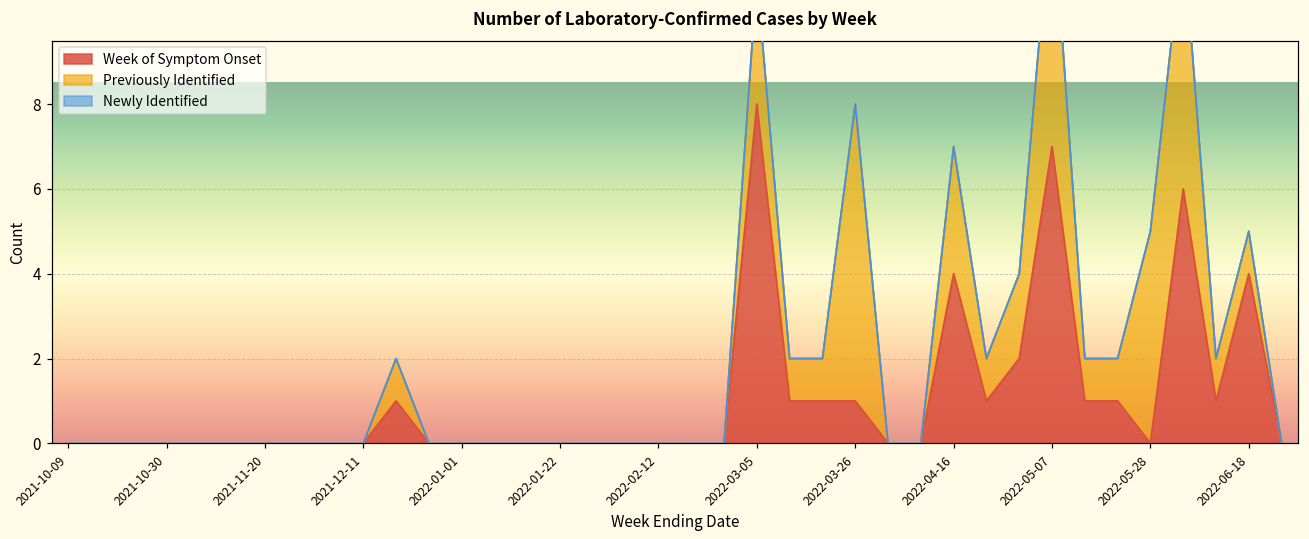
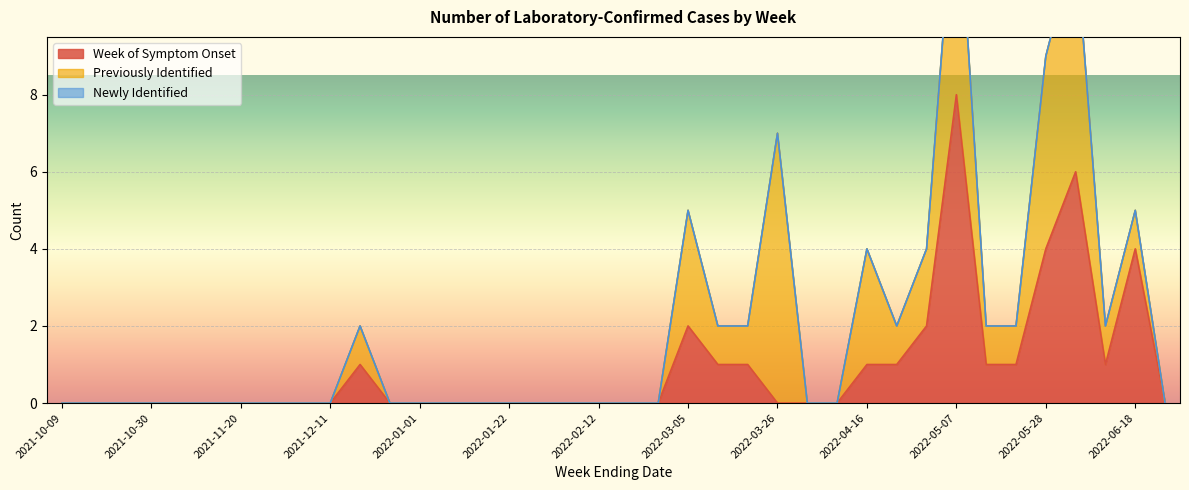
Week of Symptom Onset, 2022-03-05: 8 -> 2
Week of Symptom Onset, 2022-03-26: 1 -> 0
Week of Symptom Onset, 2022-04-16: 4 -> 1
Week of Symptom Onset, 2022-05-07: 7 -> 8
Week of Symptom Onset, 2022-05-28: 0 -> 4
